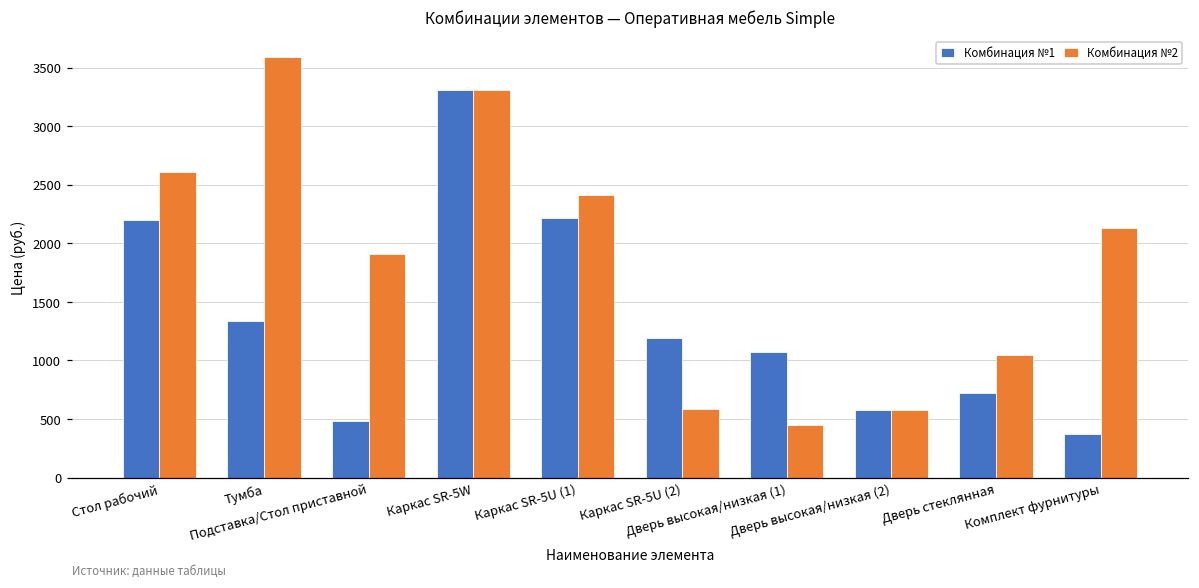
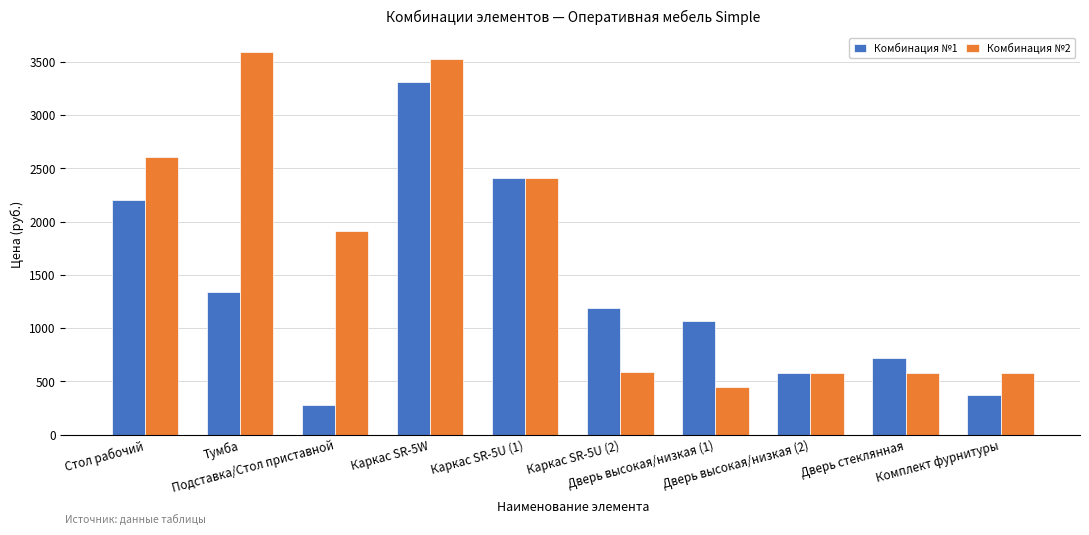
Комбинация №1, Подставка/Стол приставной: 480 -> 280
Комбинация №2, Каркас SR-5W: 3310 -> 3530
Комбинация №1, Каркас SR-5U (1): 2210 -> 2410
Комбинация №2, Дверь стеклянная: 1050 -> 580
Комбинация №2, Комплект фурнитуры: 2130 -> 580
